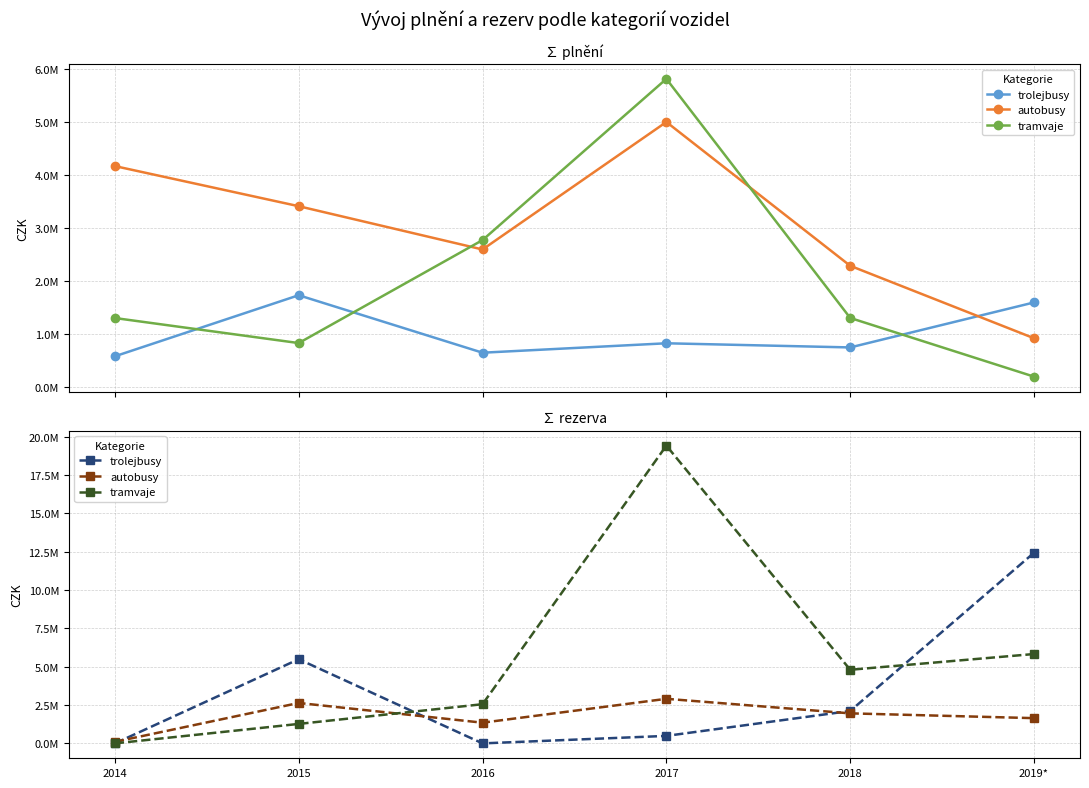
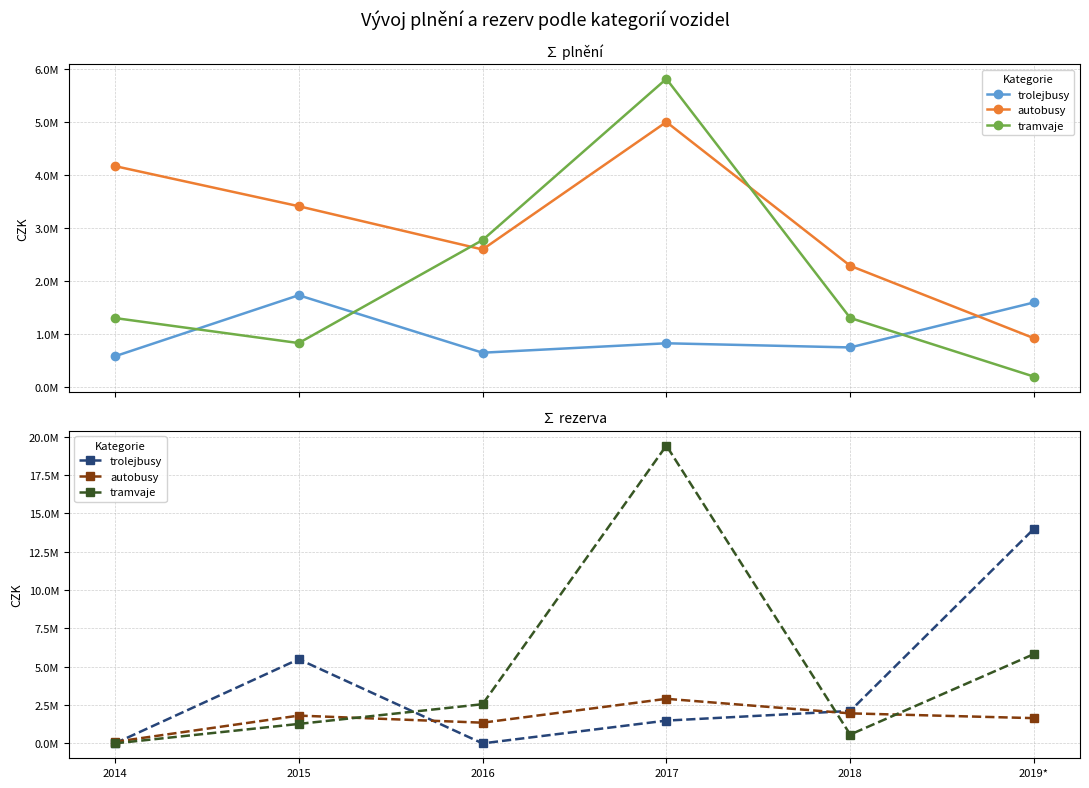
∑ rezerva, autobusy, 2015: 2600000 -> 1800000
∑ rezerva, trolejbusy, 2017: 500000 -> 1500000
∑ rezerva, tramvaje, 2018: 4800000 -> 600000
∑ rezerva, trolejbusy, 2019*: 12400000 -> 14000000
